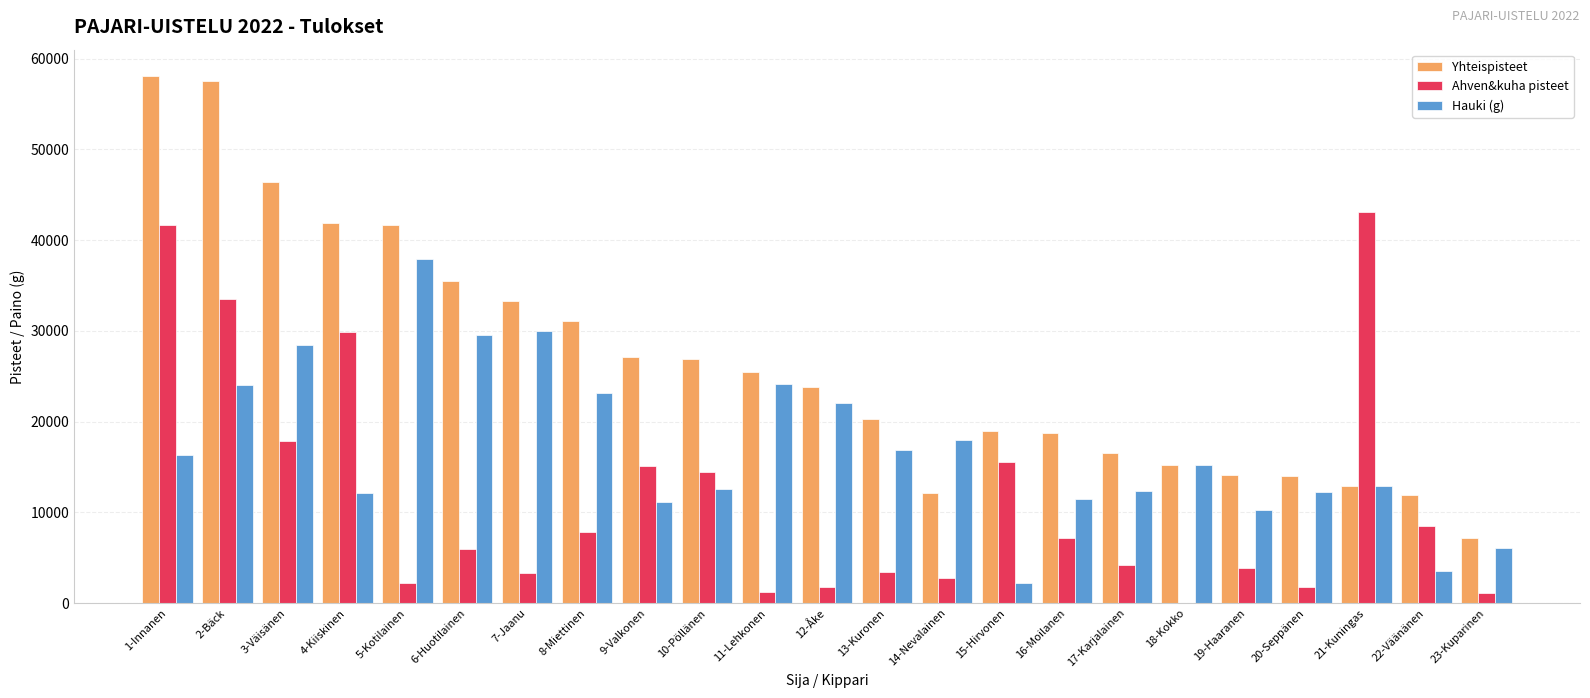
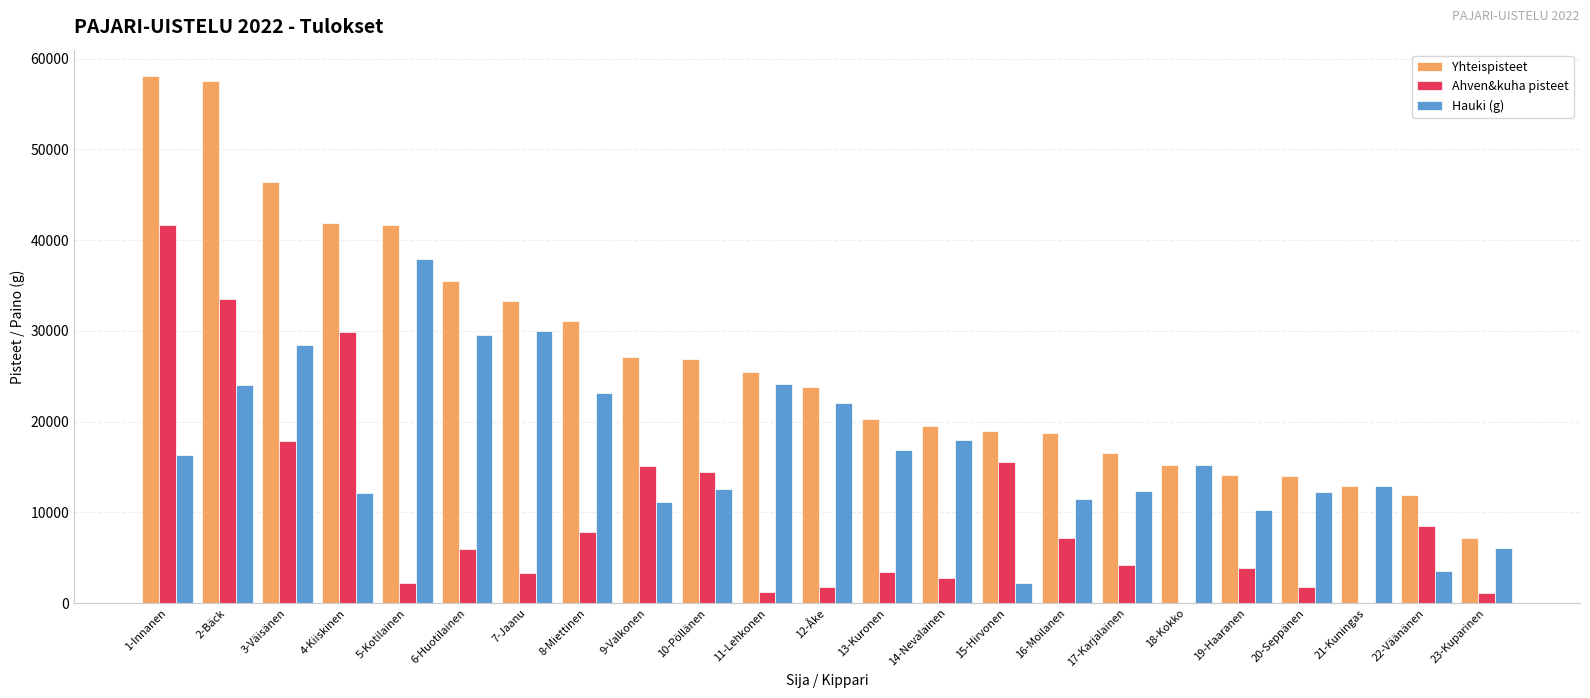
Yhteispisteet, 14-Nevalainen: 12000 -> 20000
Ahven&kuha pisteet, 21-Kuningas: 43000 -> 0
